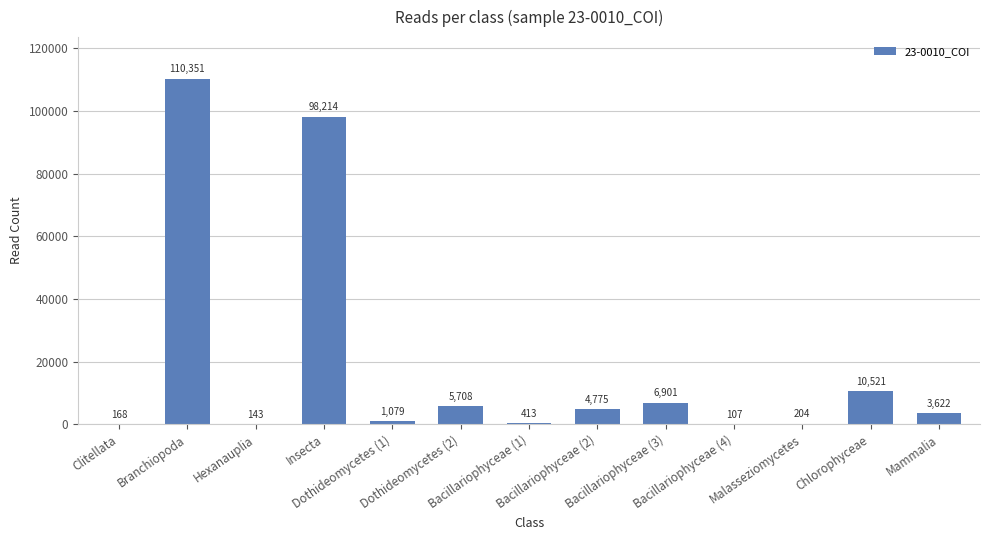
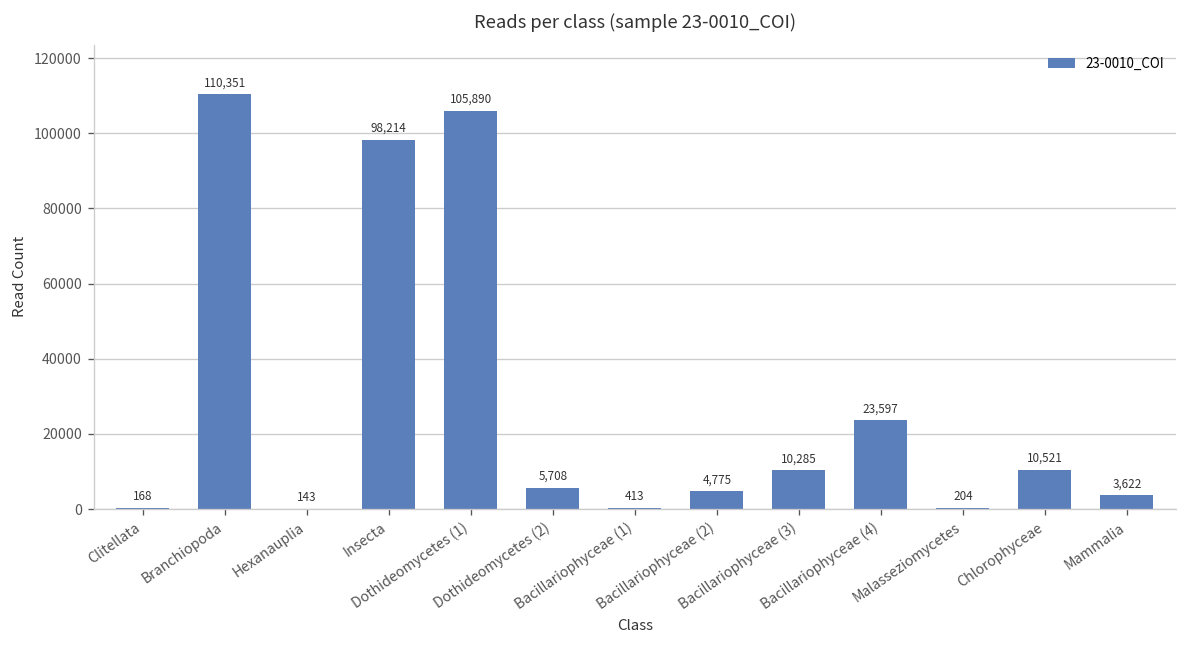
Dothideomycetes (1): 1,079 -> 105,890
Bacillariophyceae (3): 6,901 -> 10,285
Bacillariophyceae (4): 107 -> 23,597
